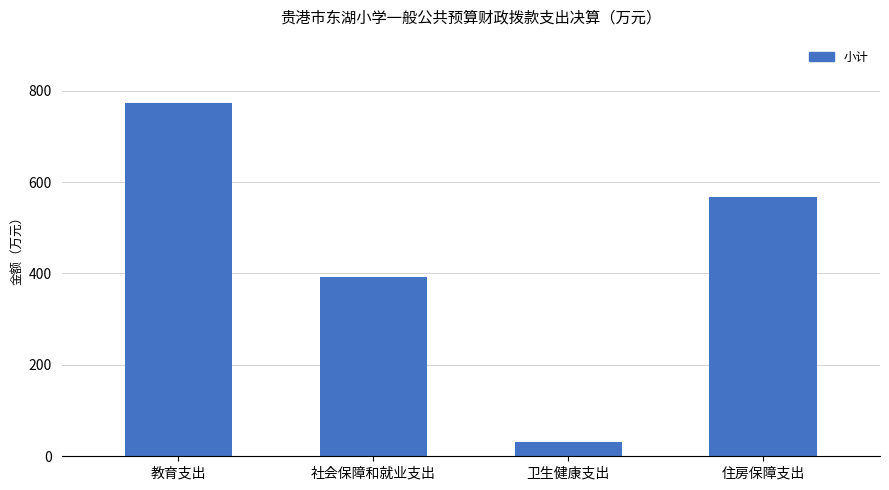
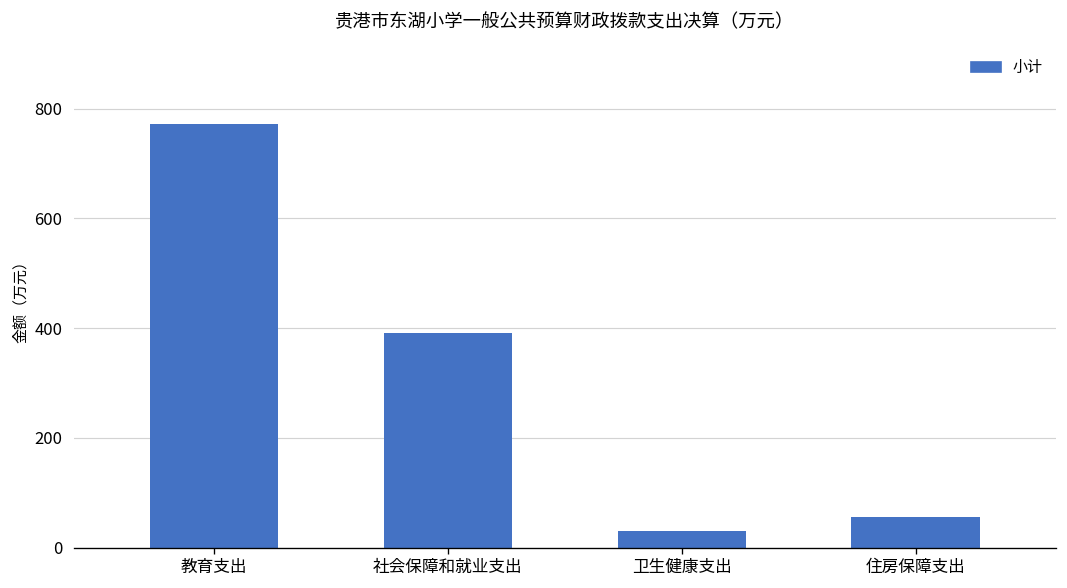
住房保障支出: 570 -> 60
